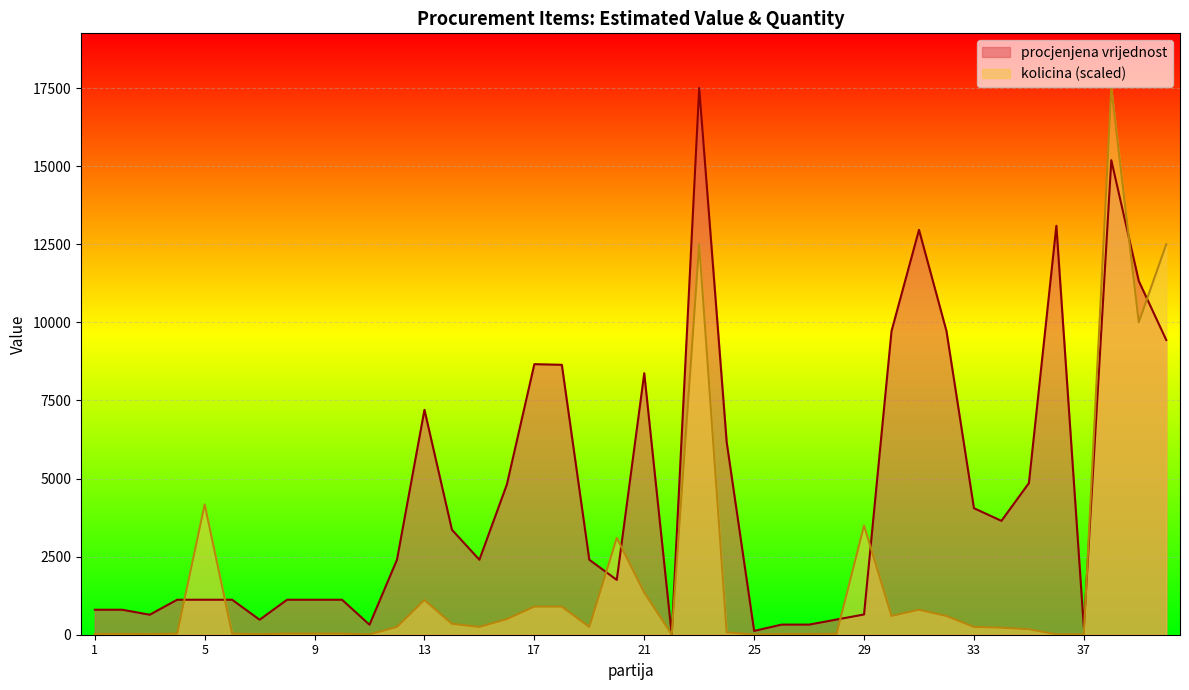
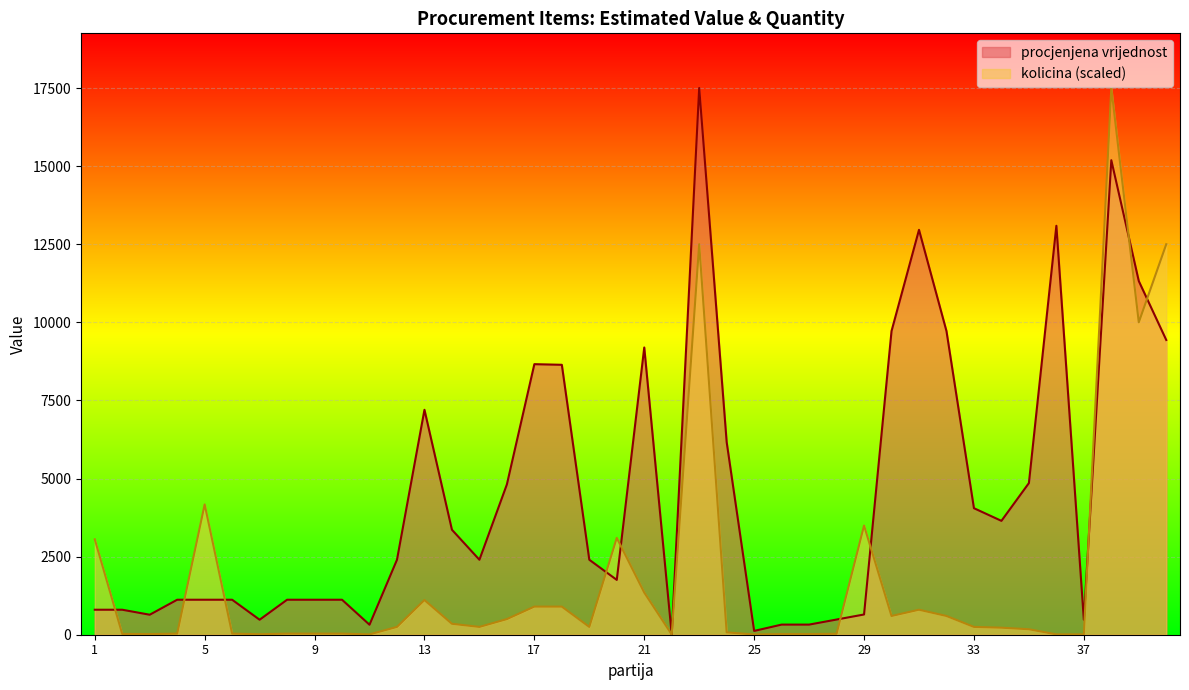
kolicina (scaled), 1: 0 -> 3100
procjenjena vrijednost, 21: 8400 -> 9200
procjenjena vrijednost, 37: 200 -> 500
